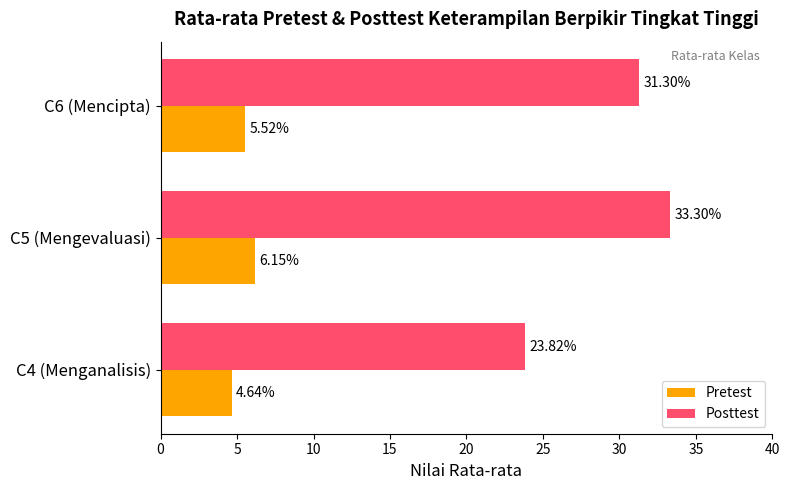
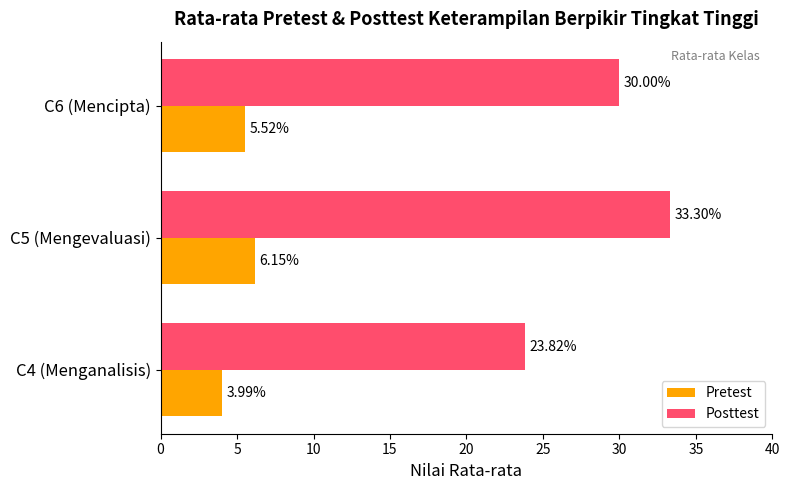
Posttest, C6 (Mencipta): 31.30% -> 30.00%
Pretest, C4 (Menganalisis): 4.64% -> 3.99%
